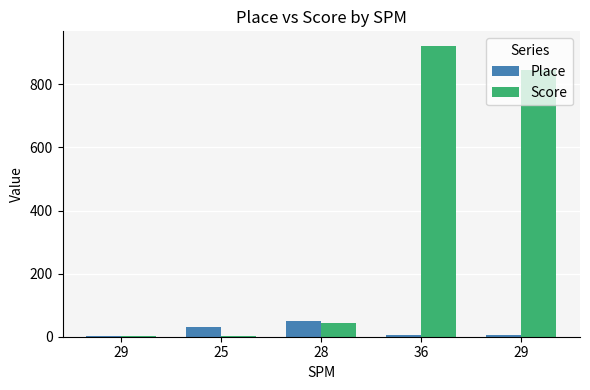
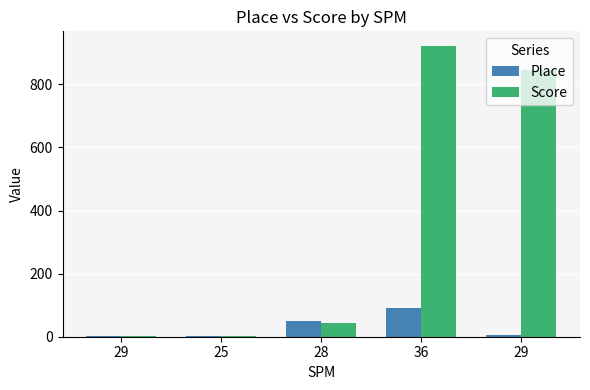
Place, 25: 30 -> 0
Place, 36: 0 -> 90
